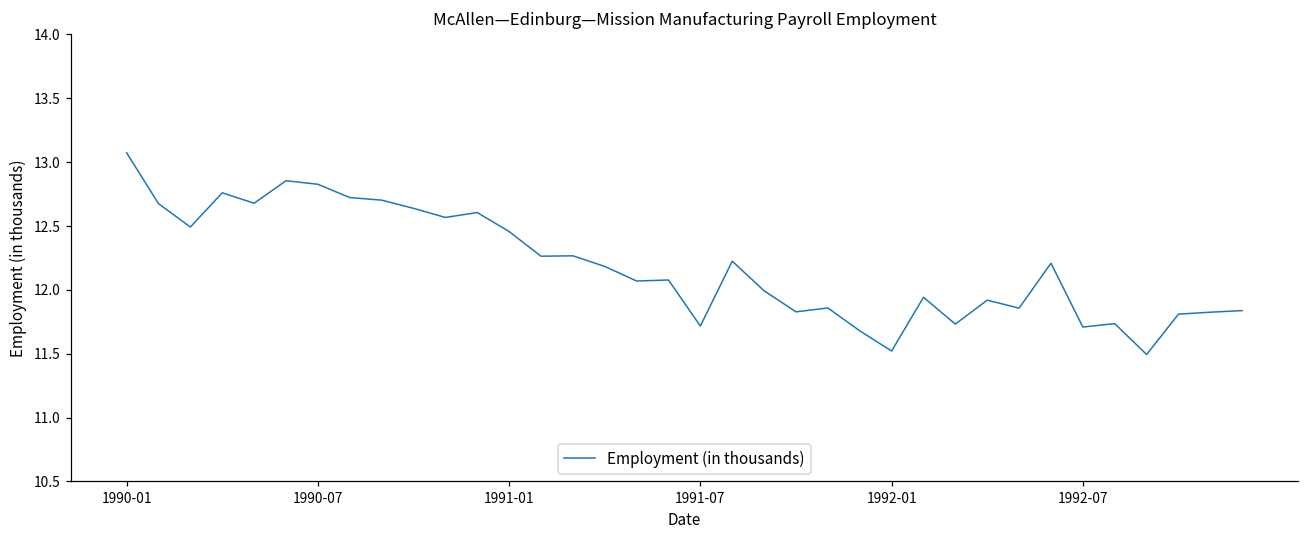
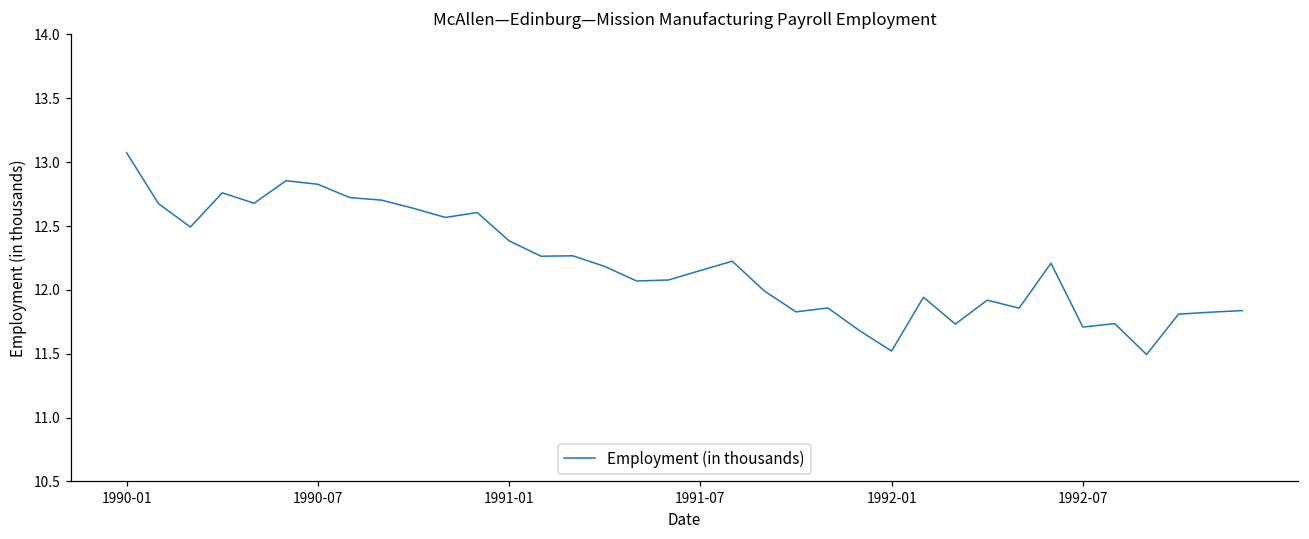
1991-01: 12.46 -> 12.38
1991-07: 11.72 -> 12.15
